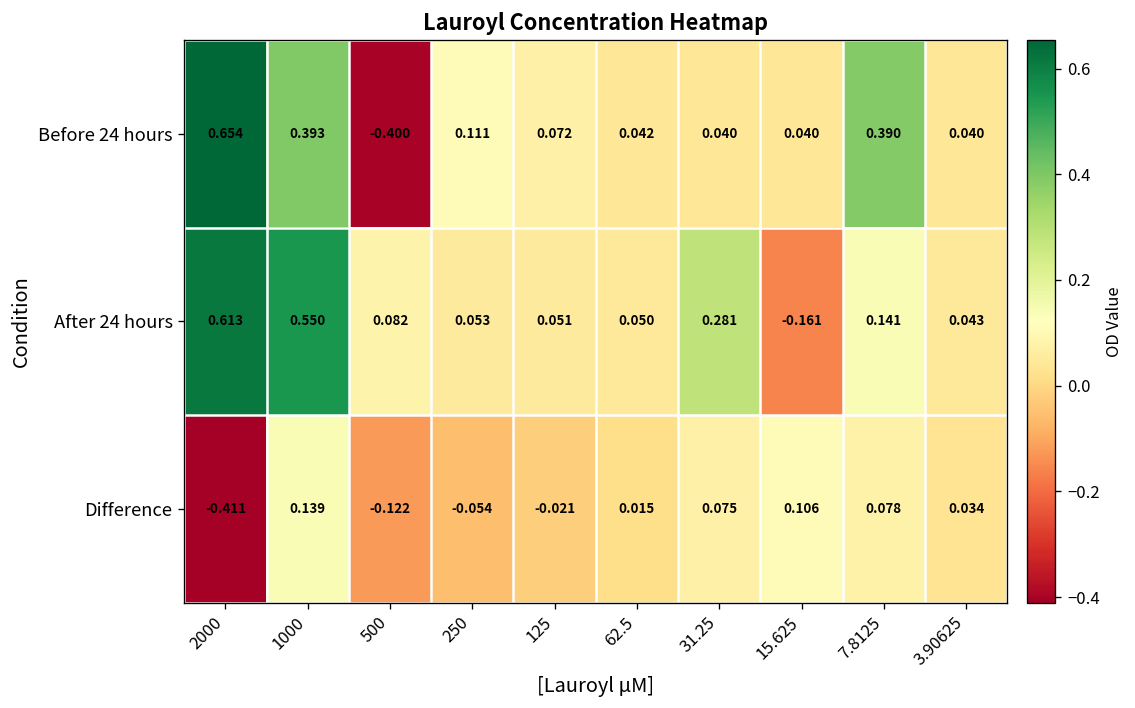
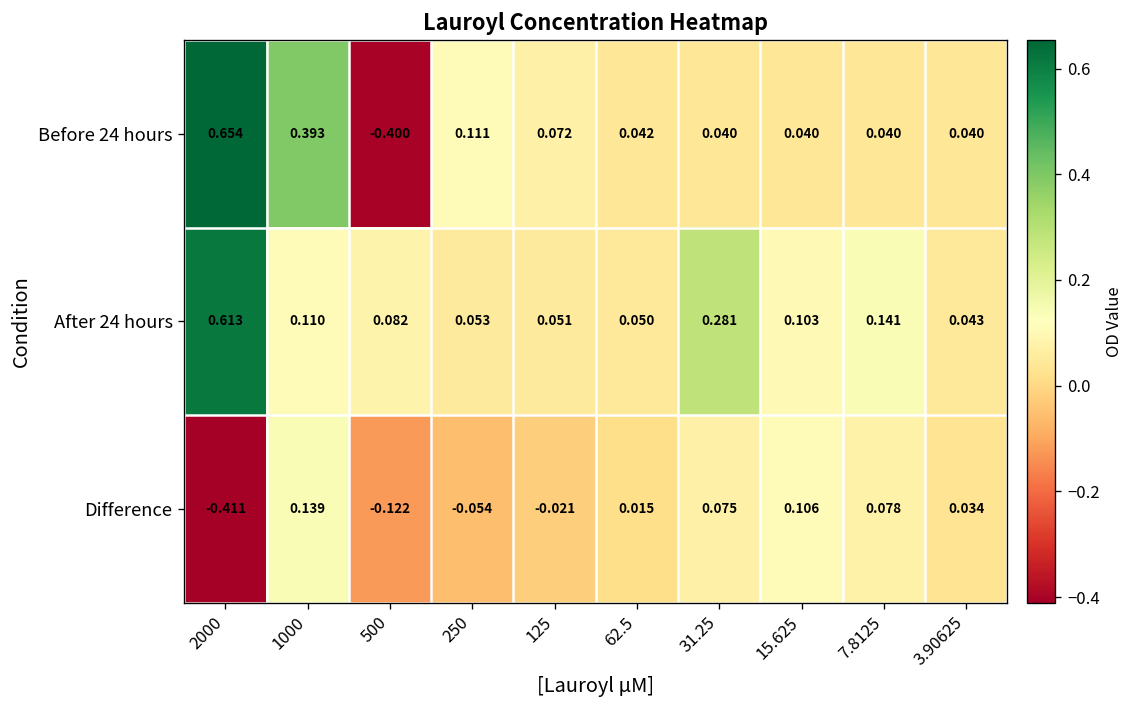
Before 24 hours, 7.8125: 0.390 -> 0.040
After 24 hours, 1000: 0.550 -> 0.110
After 24 hours, 15.625: -0.161 -> 0.103
